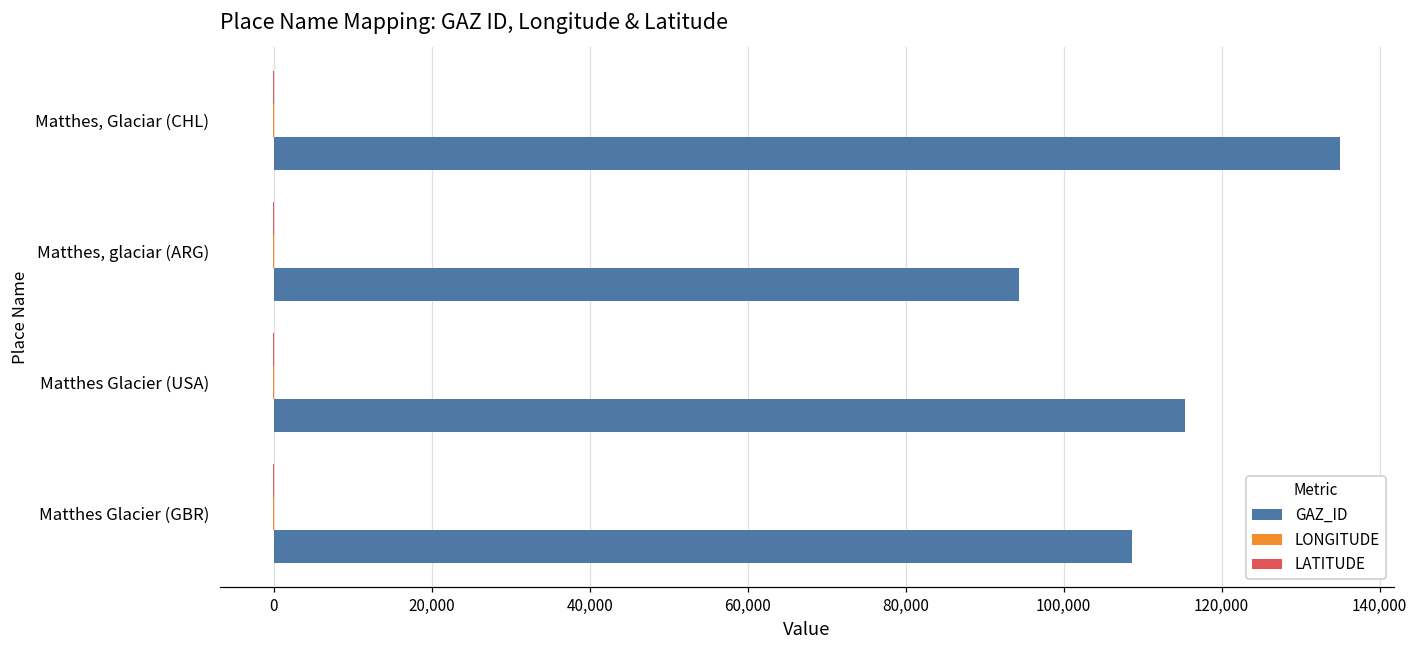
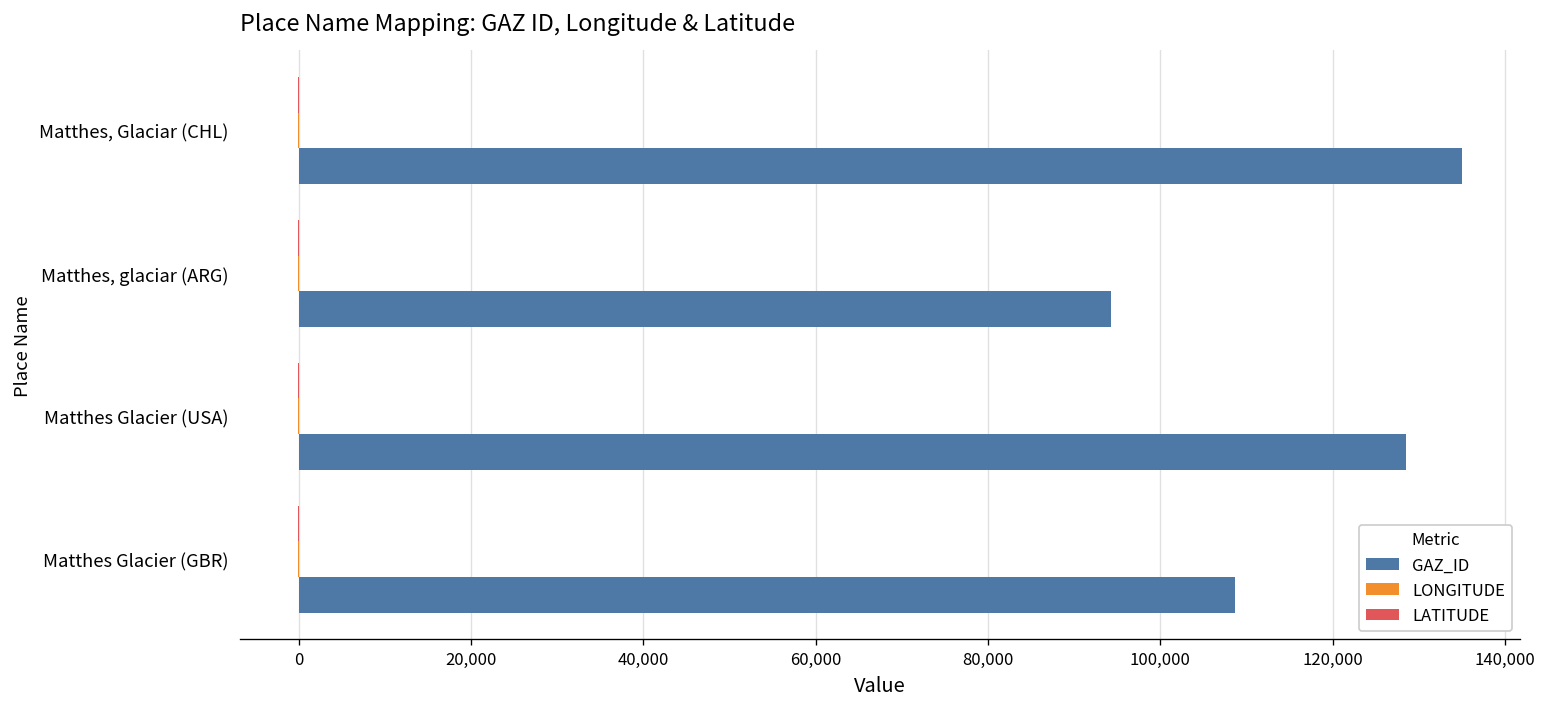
GAZ_ID, Matthes Glacier (USA): 115,000 -> 129,000
